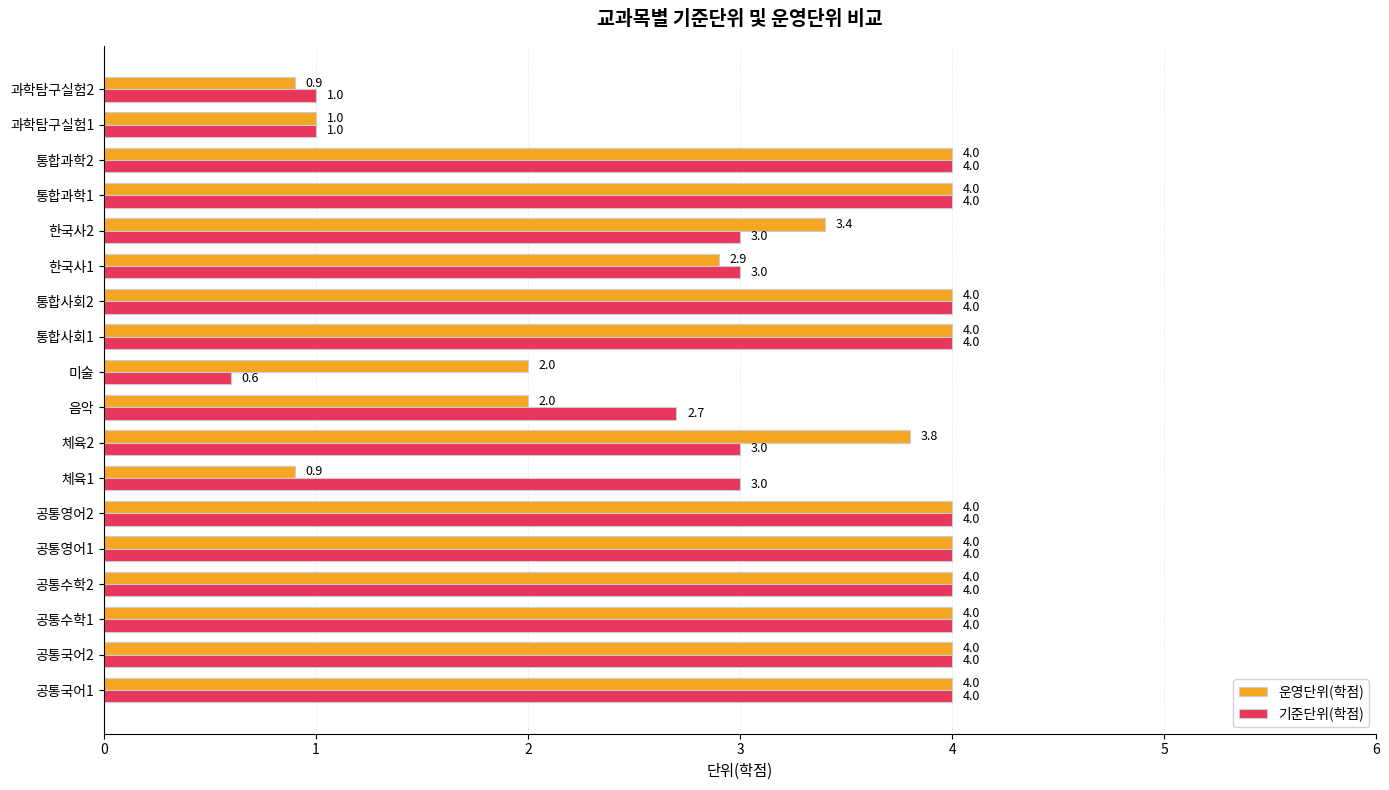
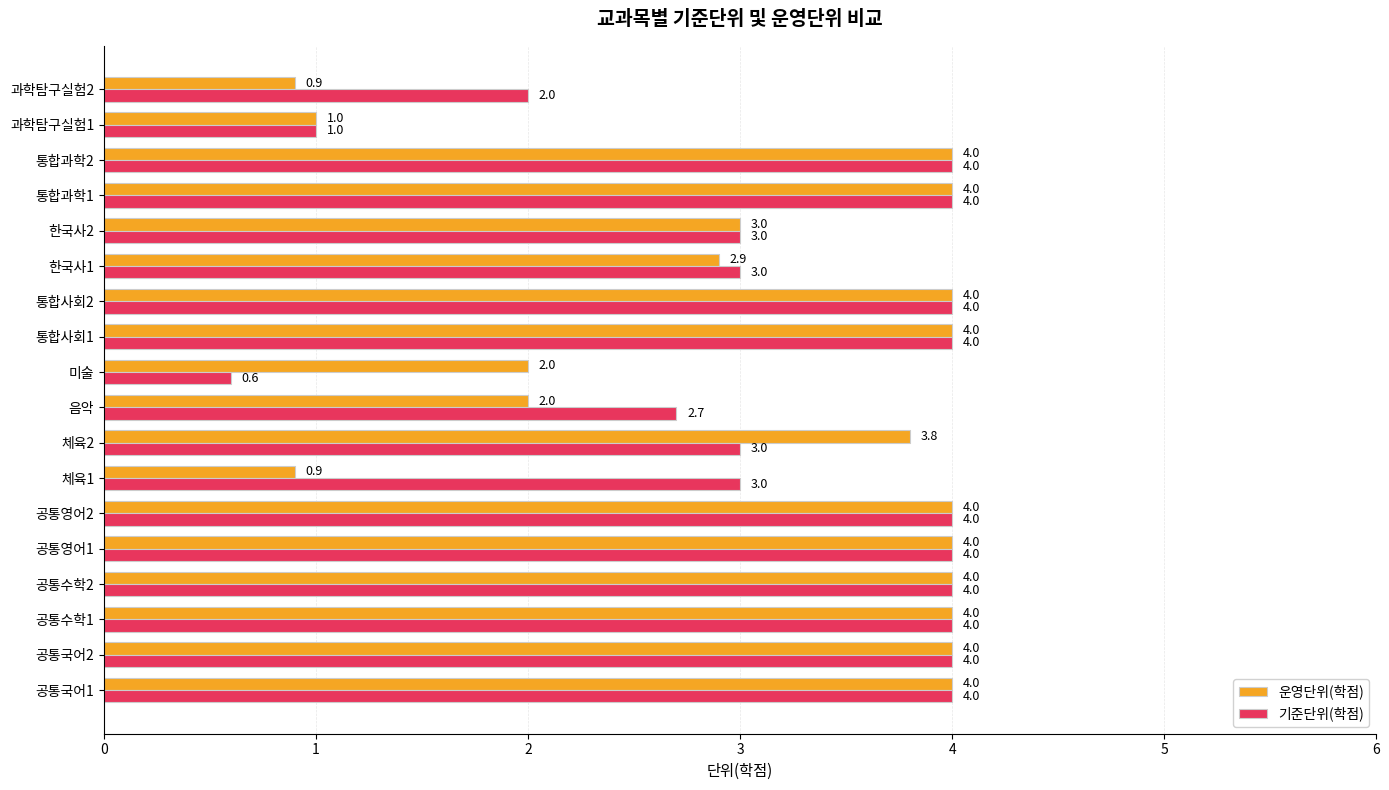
기준단위(학점), 과학탐구실험2: 1.0 -> 2.0
운영단위(학점), 한국사2: 3.4 -> 3.0
